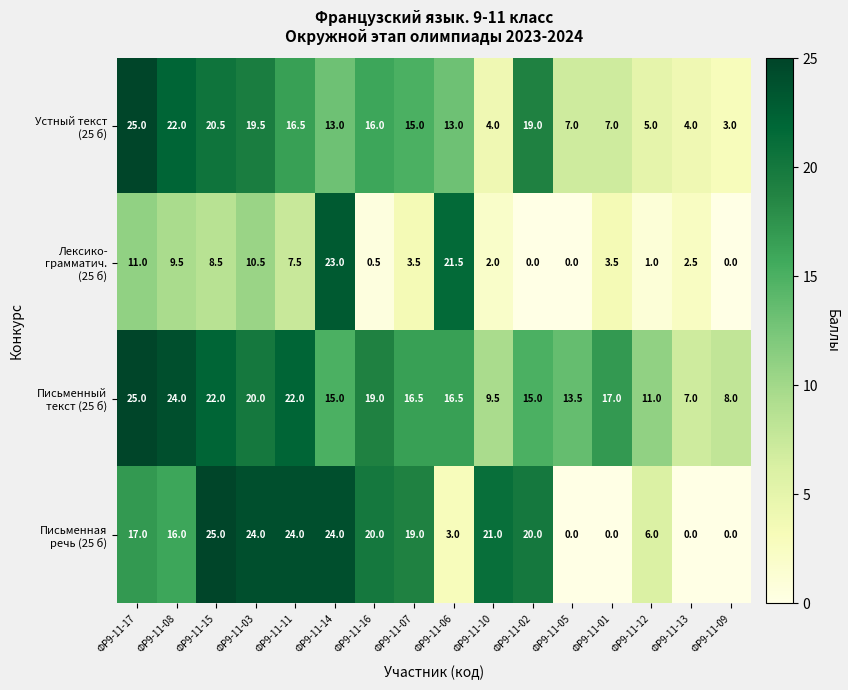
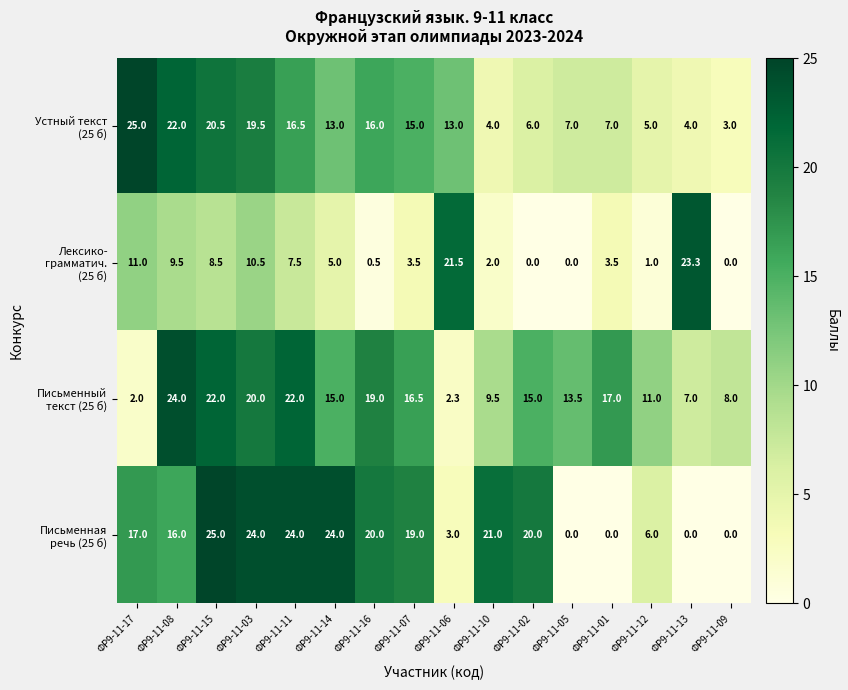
Устный текст (25 б), ФР9-11-02: 19.0 -> 6.0
Лексико- грамматич. (25 б), ФР9-11-14: 23.0 -> 5.0
Лексико- грамматич. (25 б), ФР9-11-13: 2.5 -> 23.3
Письменный текст (25 б), ФР9-11-17: 25.0 -> 2.0
Письменный текст (25 б), ФР9-11-06: 16.5 -> 2.3
